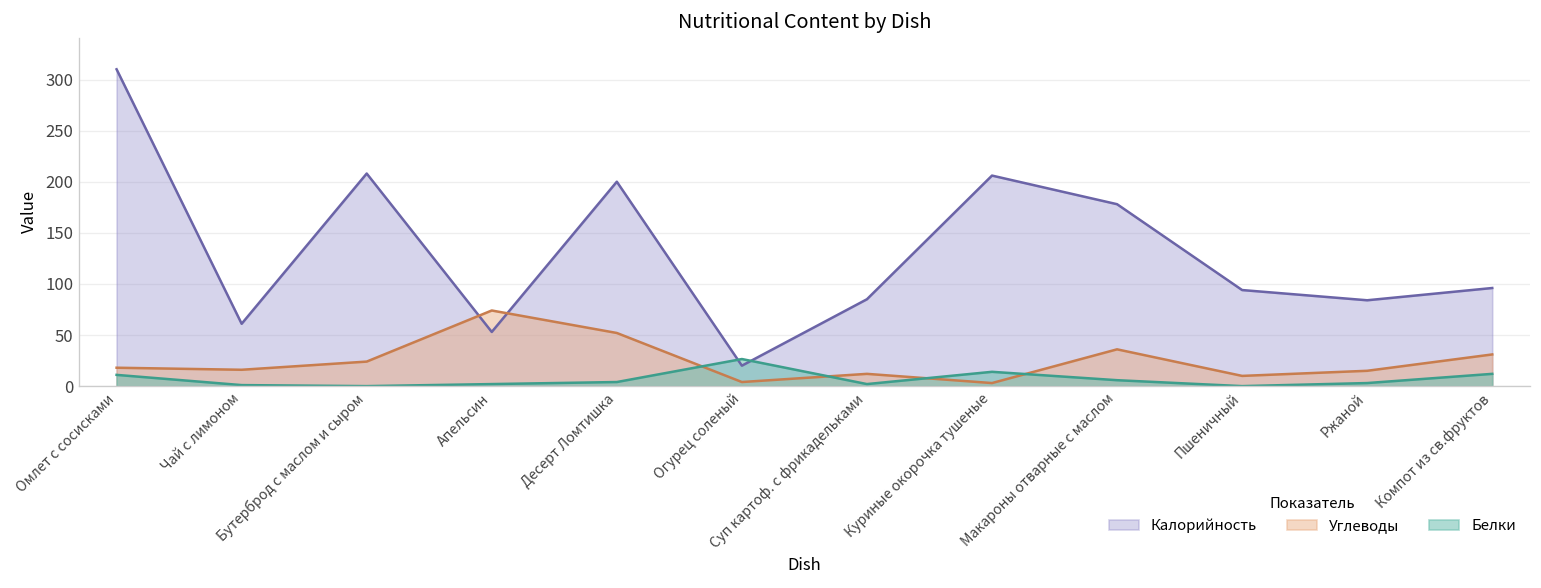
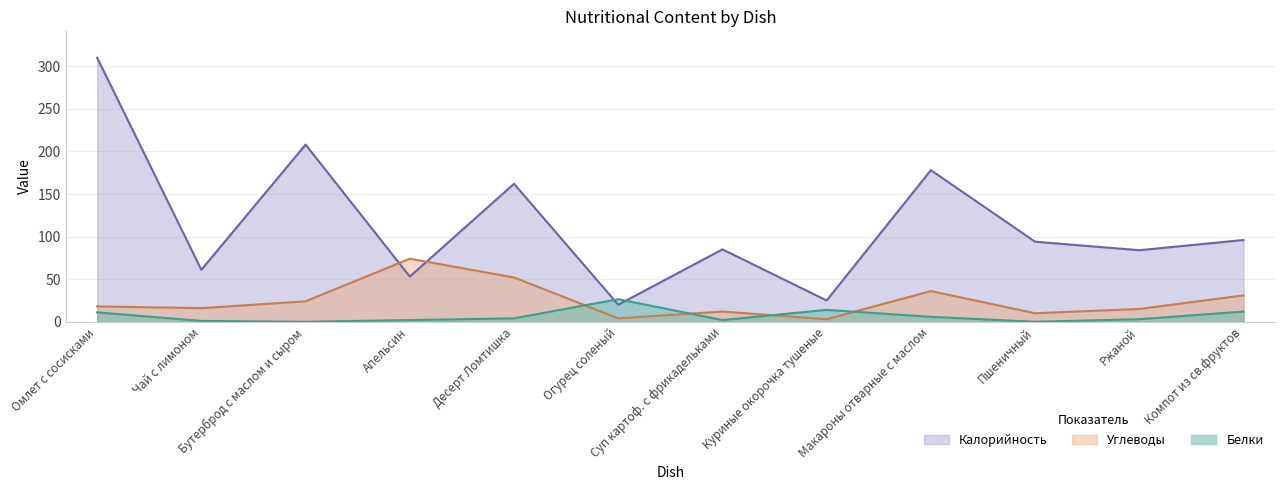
Калорийность, Десерт Ломтишка: 200 -> 160
Калорийность, Куриные окорочка тушеные: 210 -> 30
